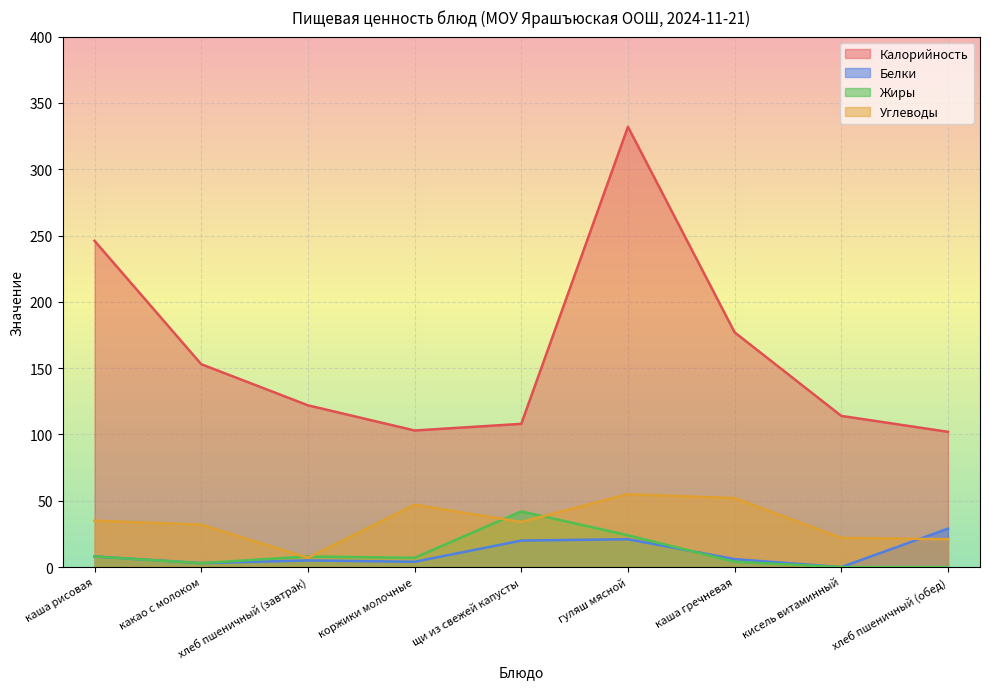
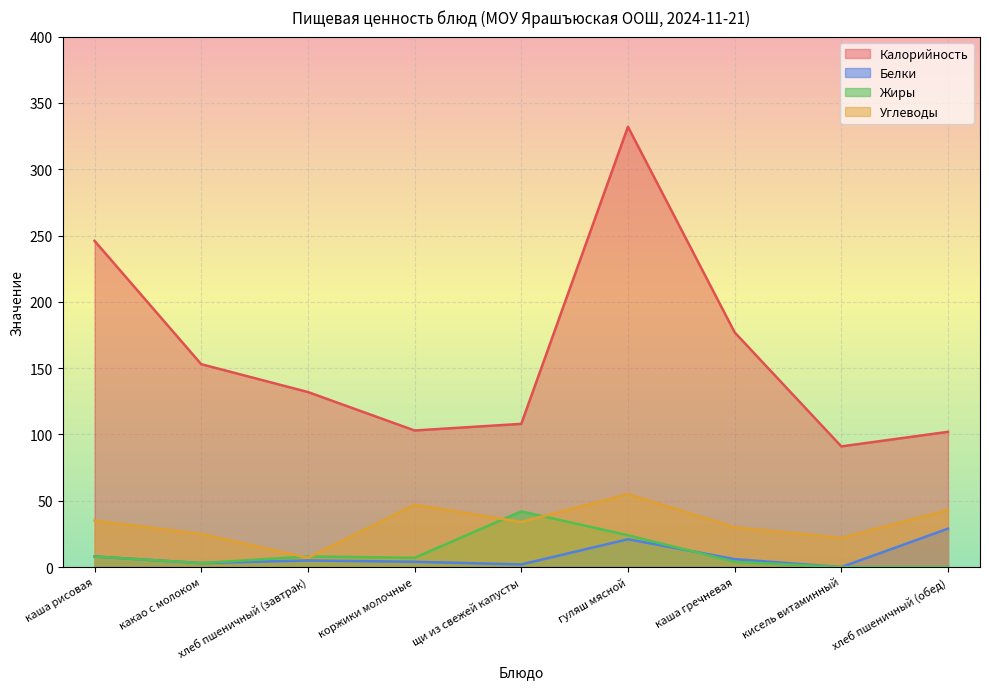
Углеводы, какао с молоком: 32 -> 25
Калорийность, хлеб пшеничный (завтрак): 122 -> 132
Белки, щи из свежей капусты: 20 -> 2
Углеводы, каша гречневая: 52 -> 30
Калорийность, кисель витаминный: 114 -> 91
Углеводы, хлеб пшеничный (обед): 21 -> 43
